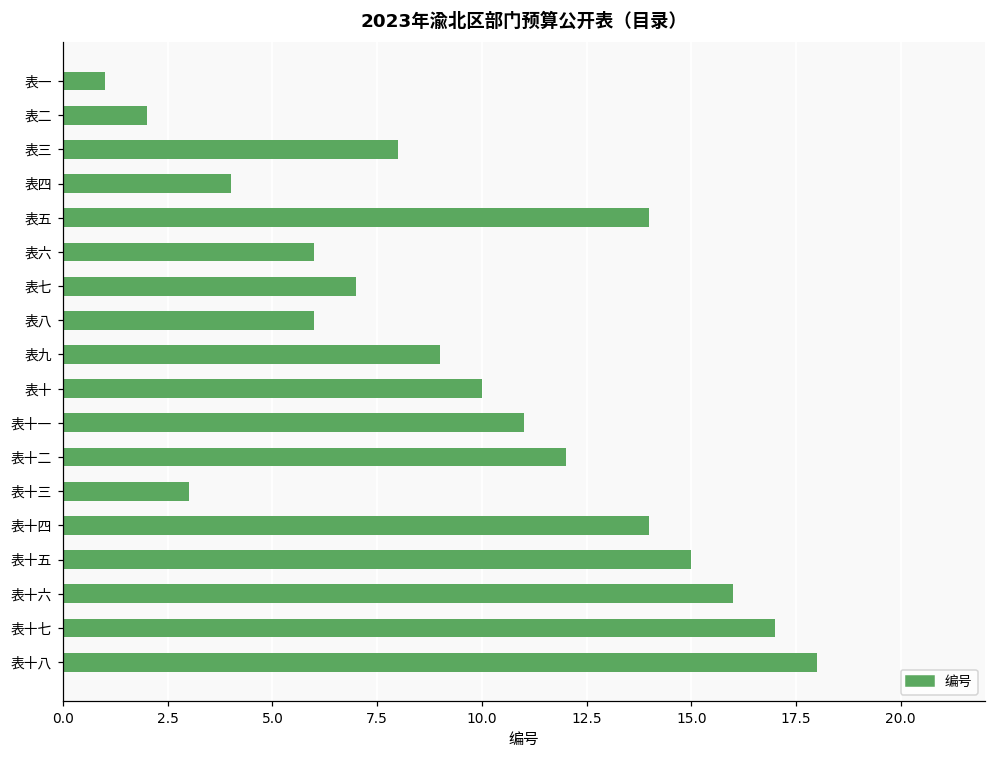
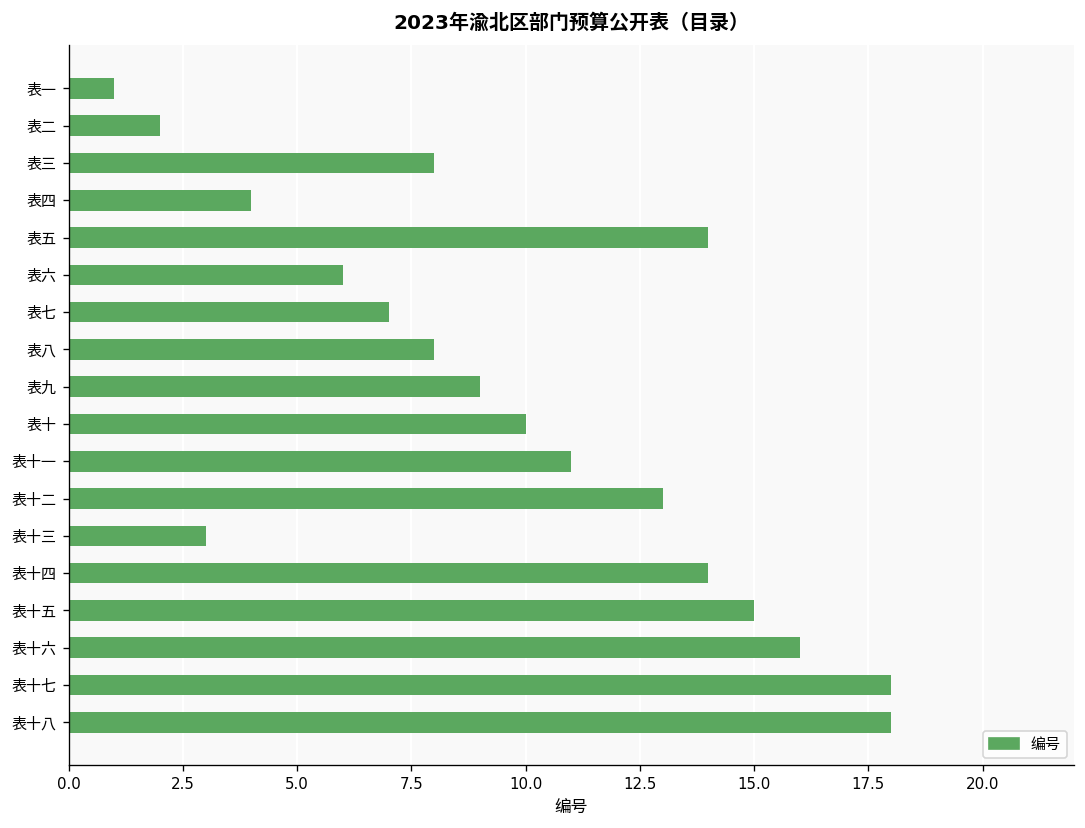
表八: 6 -> 8
表十二: 12 -> 13
表十七: 17 -> 18
